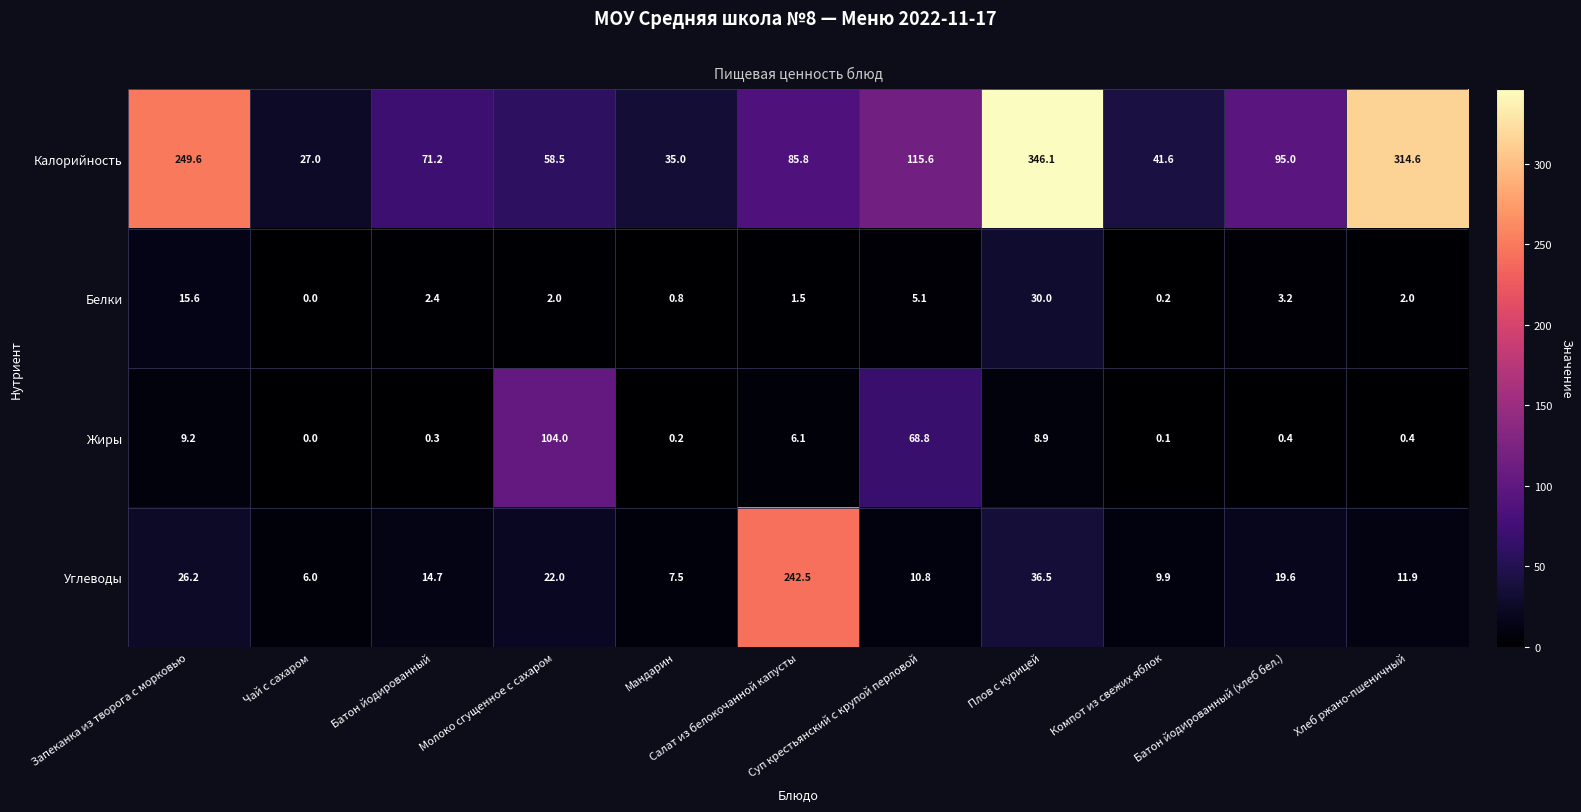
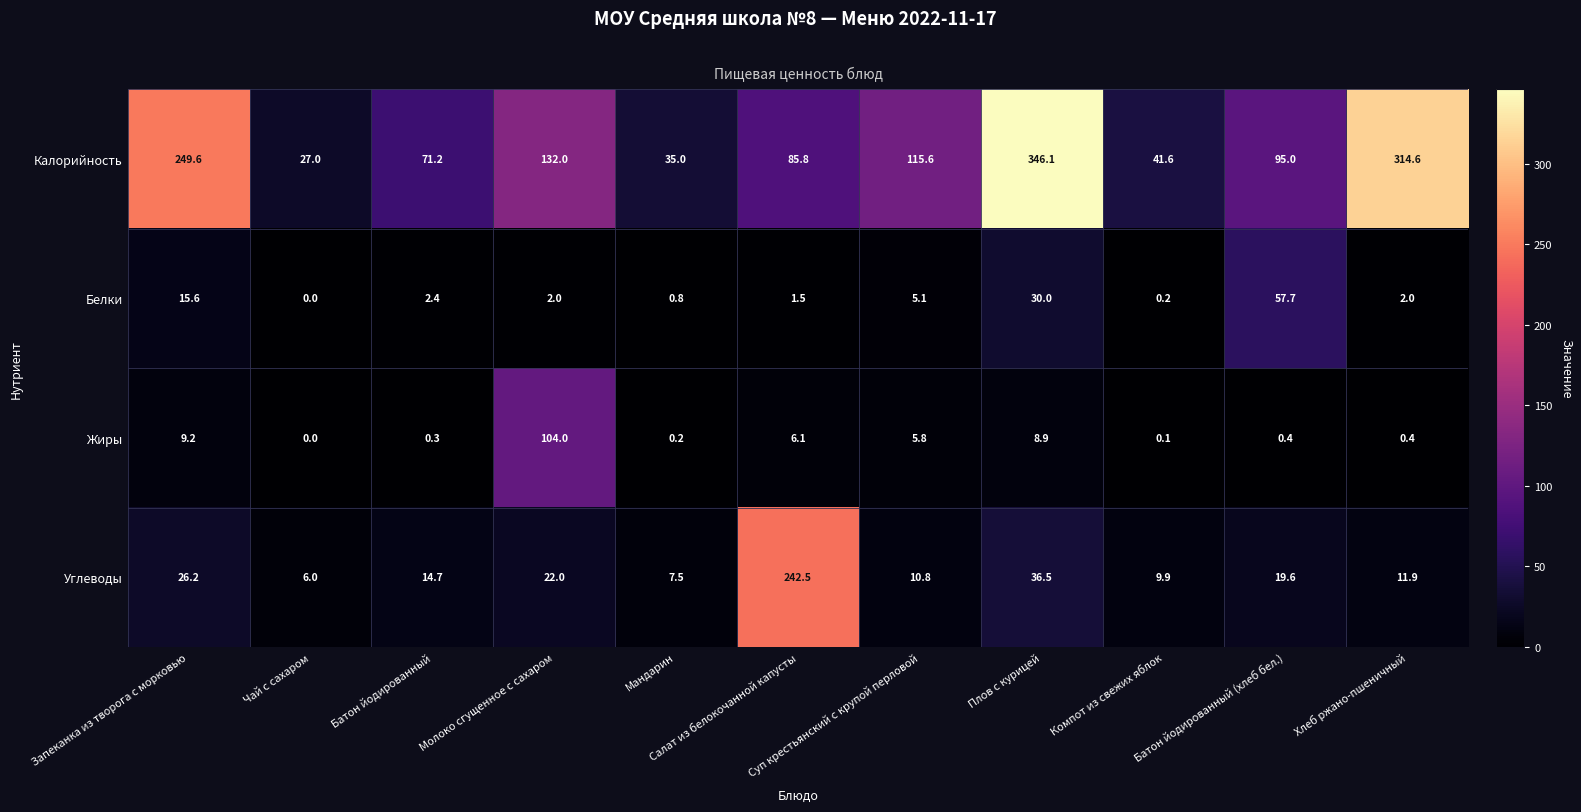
Калорийность, Молоко сгущенное с сахаром: 58.5 -> 132.0
Белки, Батон йодированный (хлеб бел.): 3.2 -> 57.7
Жиры, Суп крестьянский с крупой перловой: 68.8 -> 5.8
